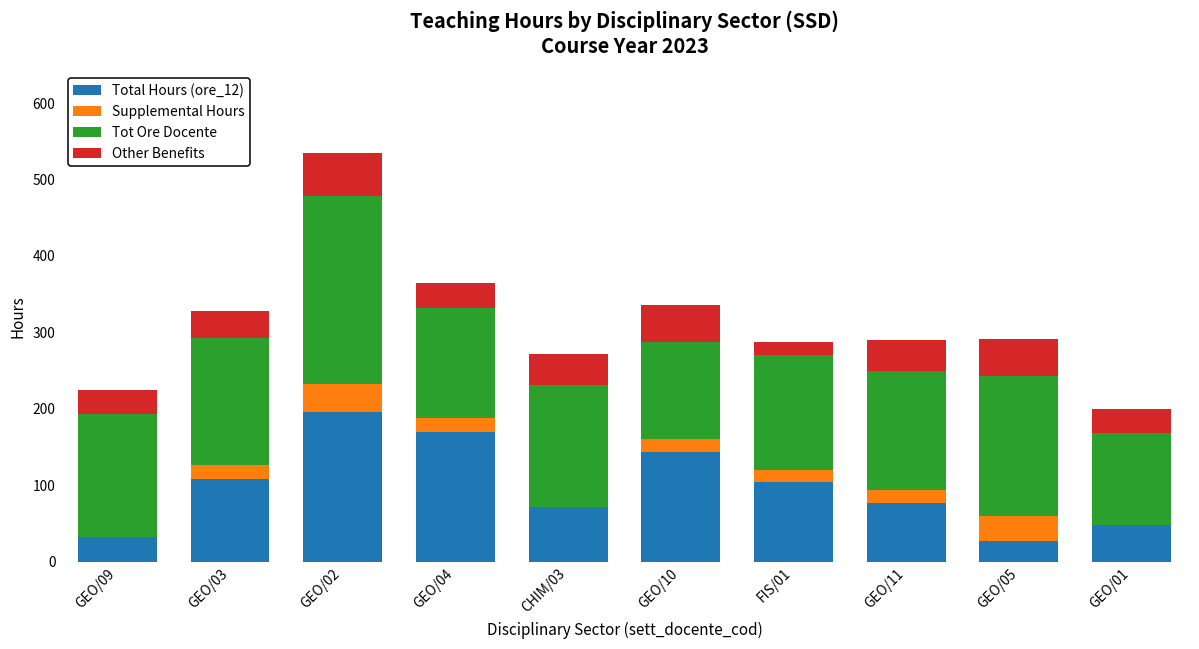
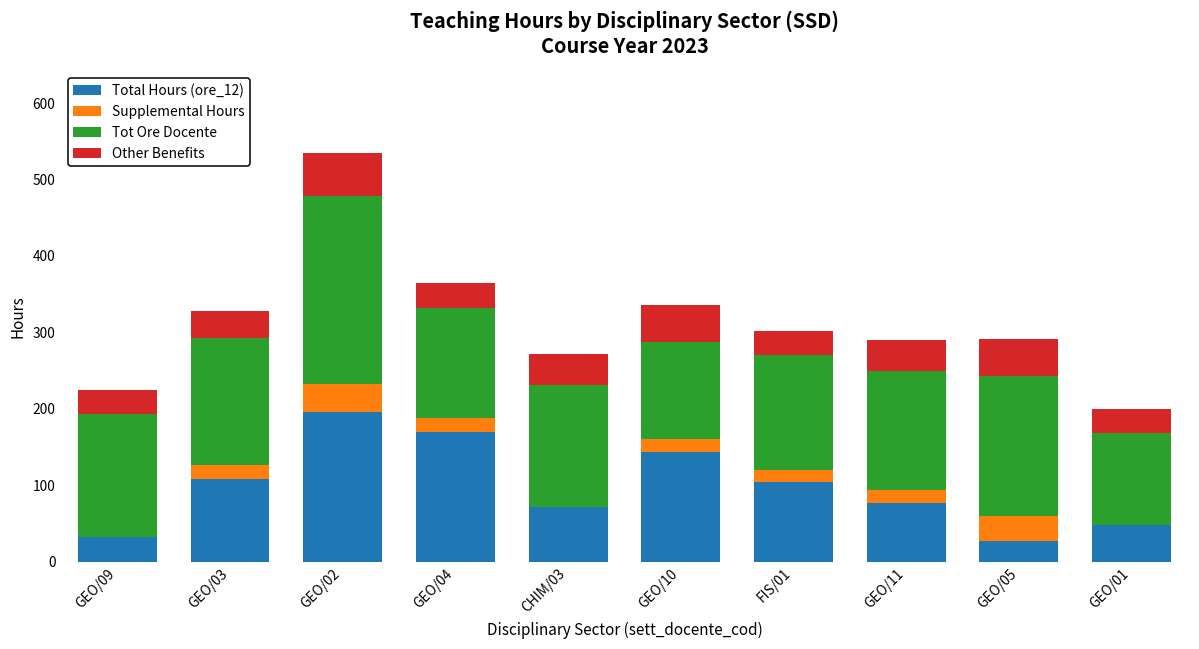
Other Benefits, FIS/01: 20 -> 30
